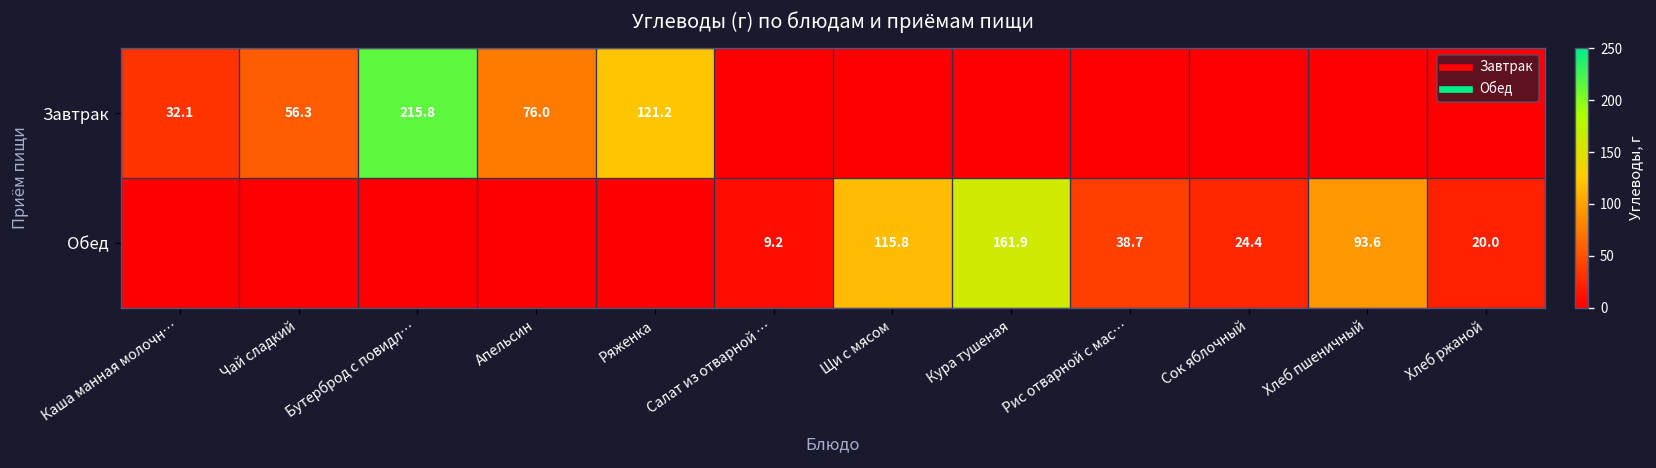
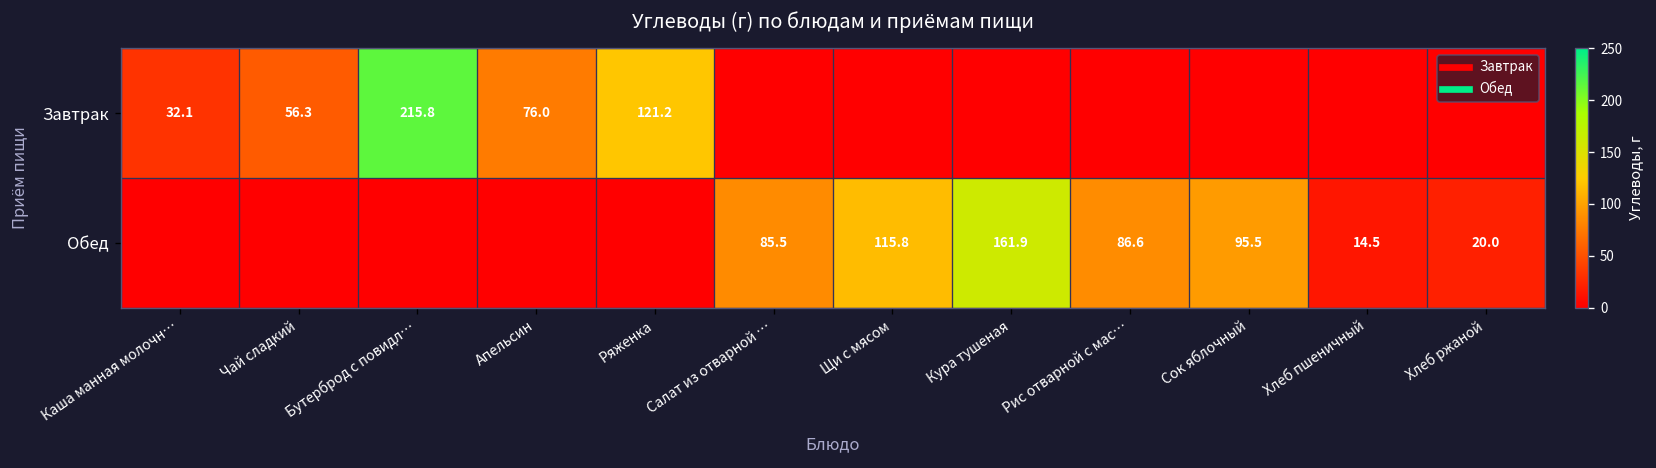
Обед, Салат из отварной …: 9.2 -> 85.5
Обед, Рис отварной с мас…: 38.7 -> 86.6
Обед, Сок яблочный: 24.4 -> 95.5
Обед, Хлеб пшеничный: 93.6 -> 14.5
